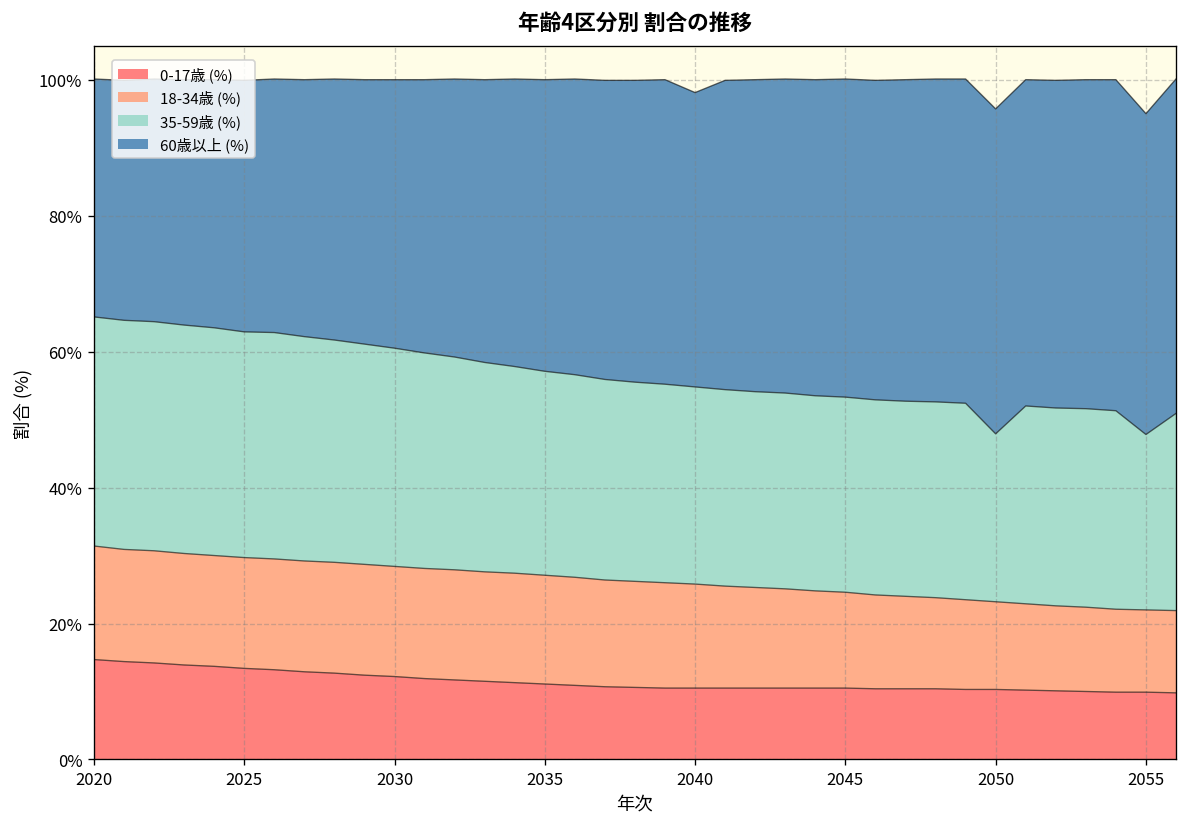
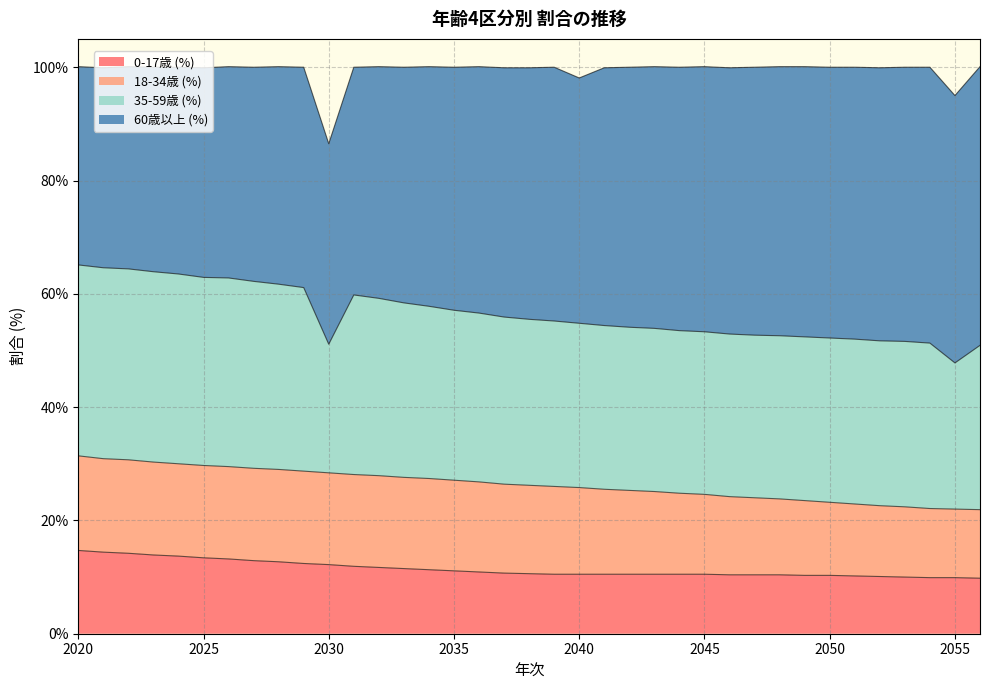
35-59歳 (%), 2030: 32% -> 23%
60歳以上 (%), 2030: 40% -> 35%
35-59歳 (%), 2050: 25% -> 29%
